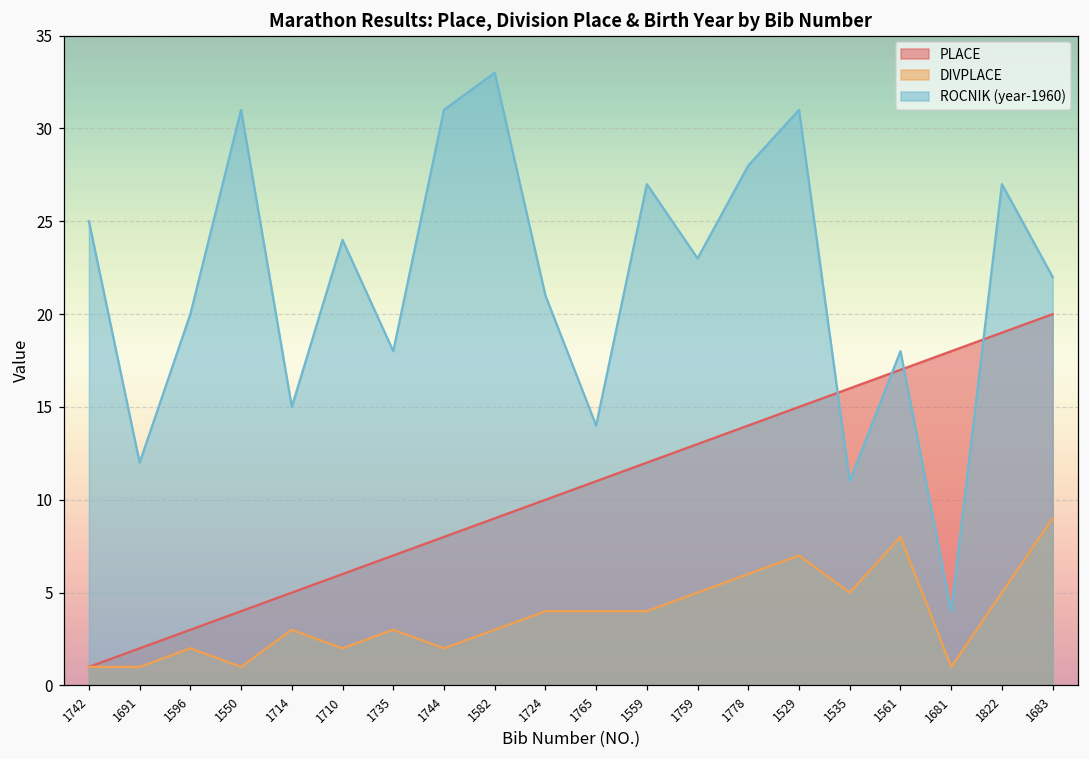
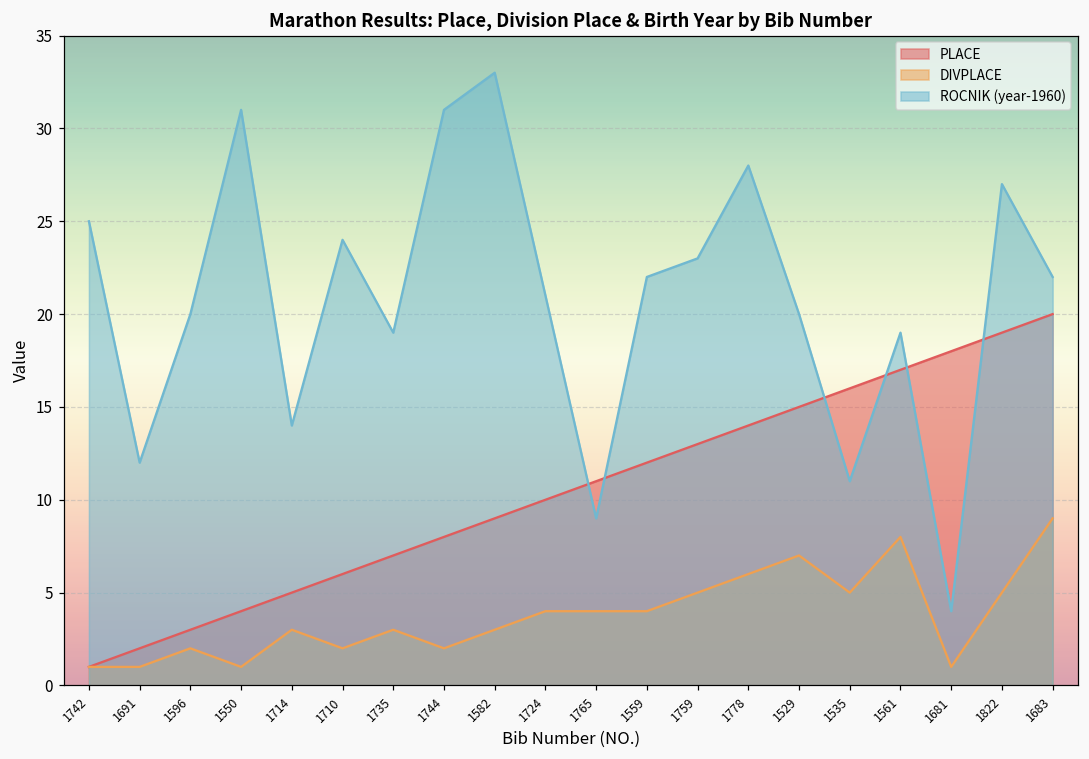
ROCNIK (year-1960), 1714: 15.0 -> 14.0
ROCNIK (year-1960), 1735: 18.0 -> 19.0
ROCNIK (year-1960), 1765: 14.0 -> 9.0
ROCNIK (year-1960), 1559: 27.0 -> 22.0
ROCNIK (year-1960), 1529: 31.0 -> 20.0
ROCNIK (year-1960), 1561: 18.0 -> 19.0
